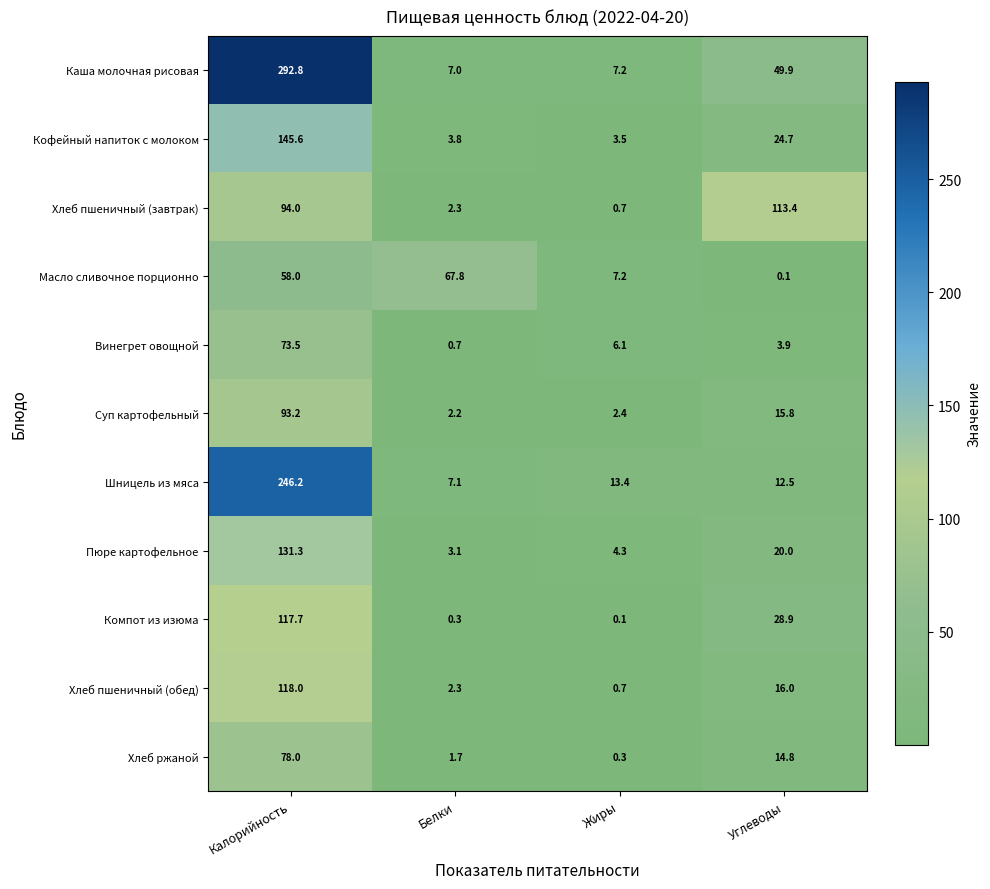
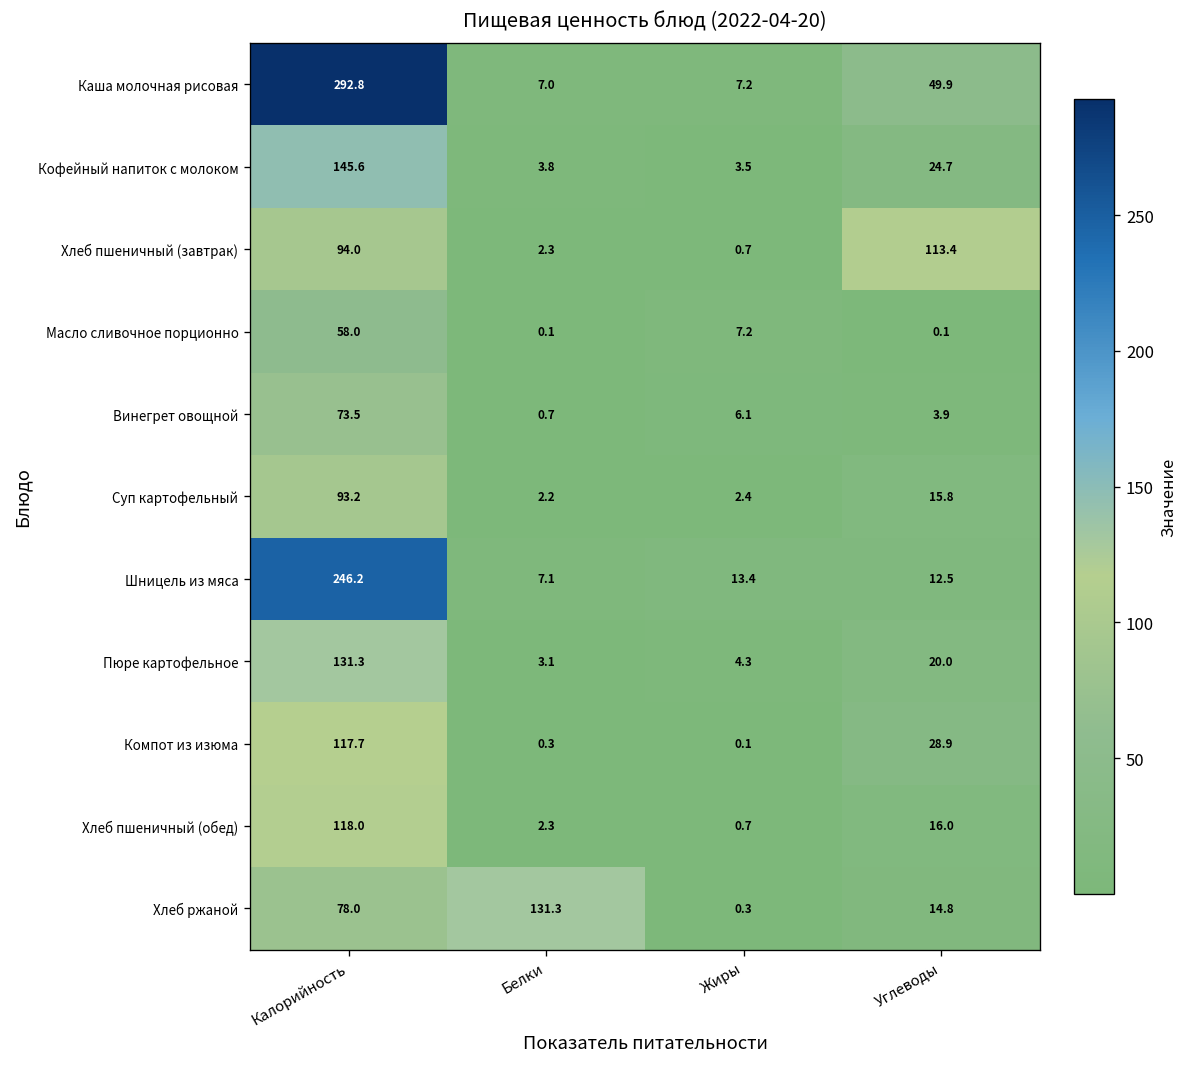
Масло сливочное порционно, Белки: 67.8 -> 0.1
Хлеб ржаной, Белки: 1.7 -> 131.3
